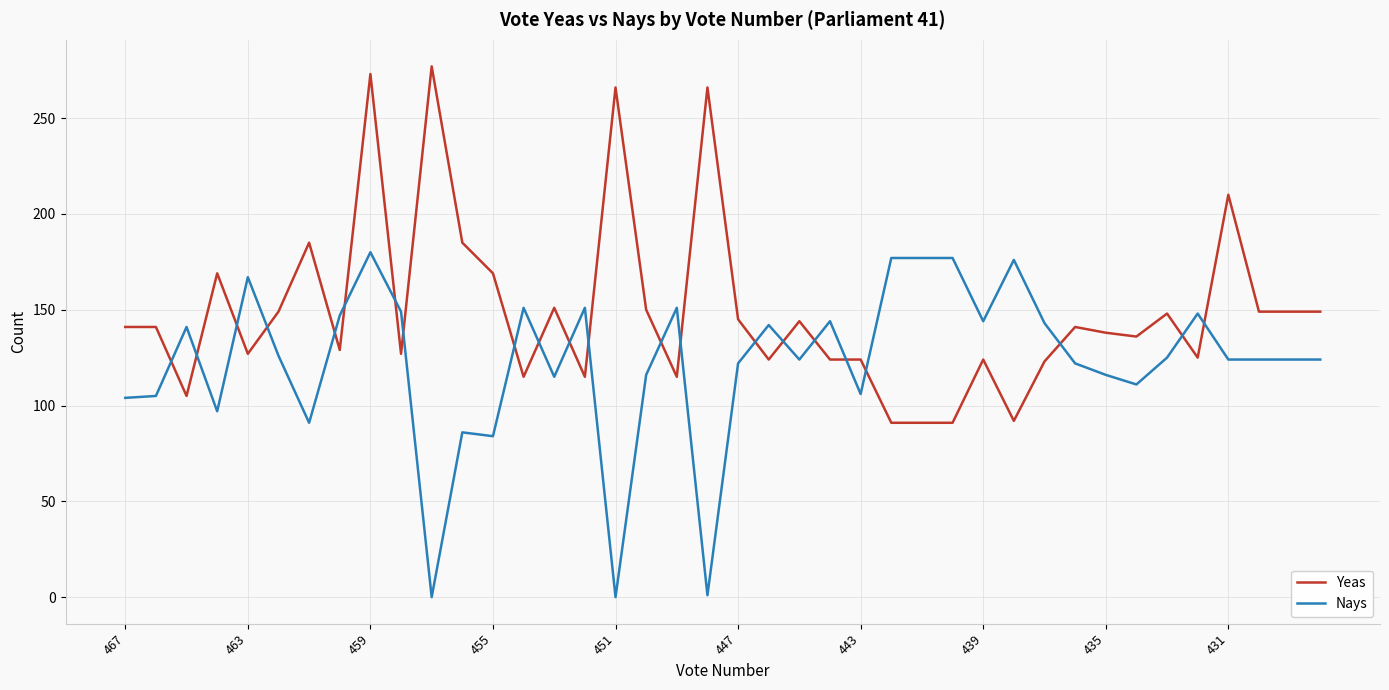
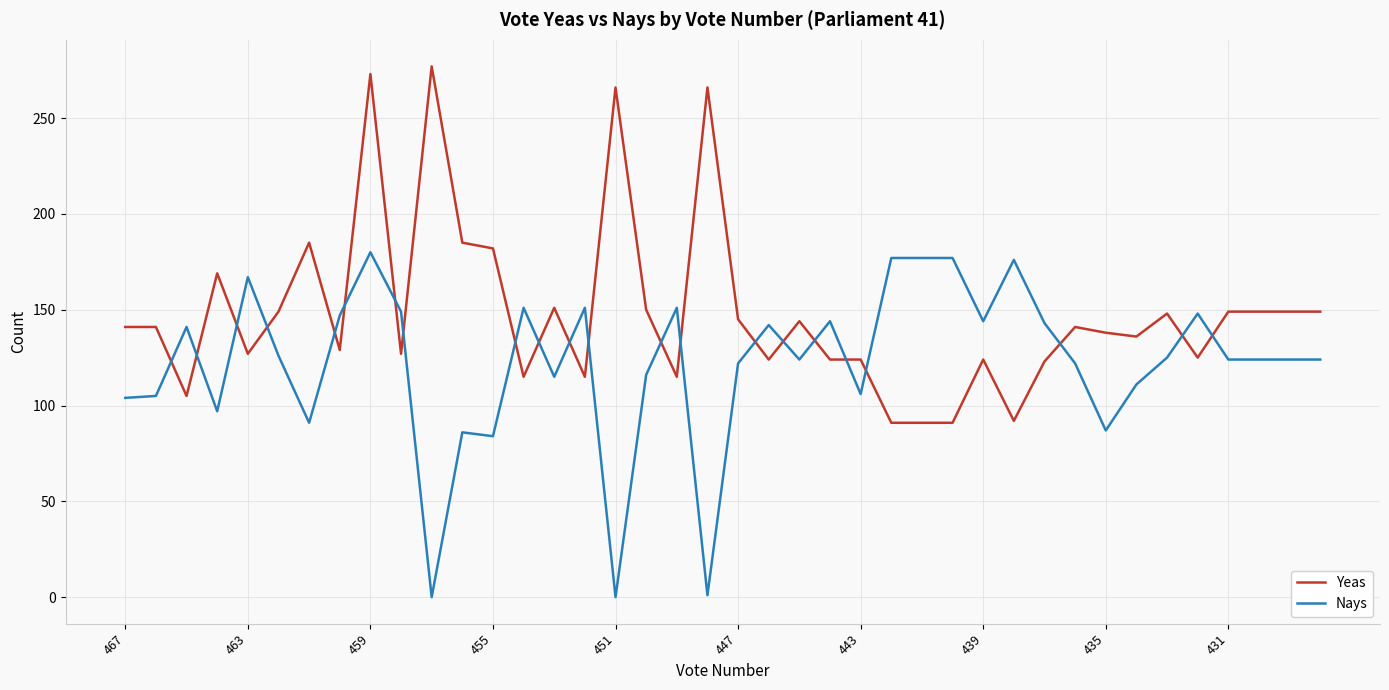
Yeas, 455: 169 -> 182
Nays, 435: 116 -> 87
Yeas, 431: 210 -> 149
